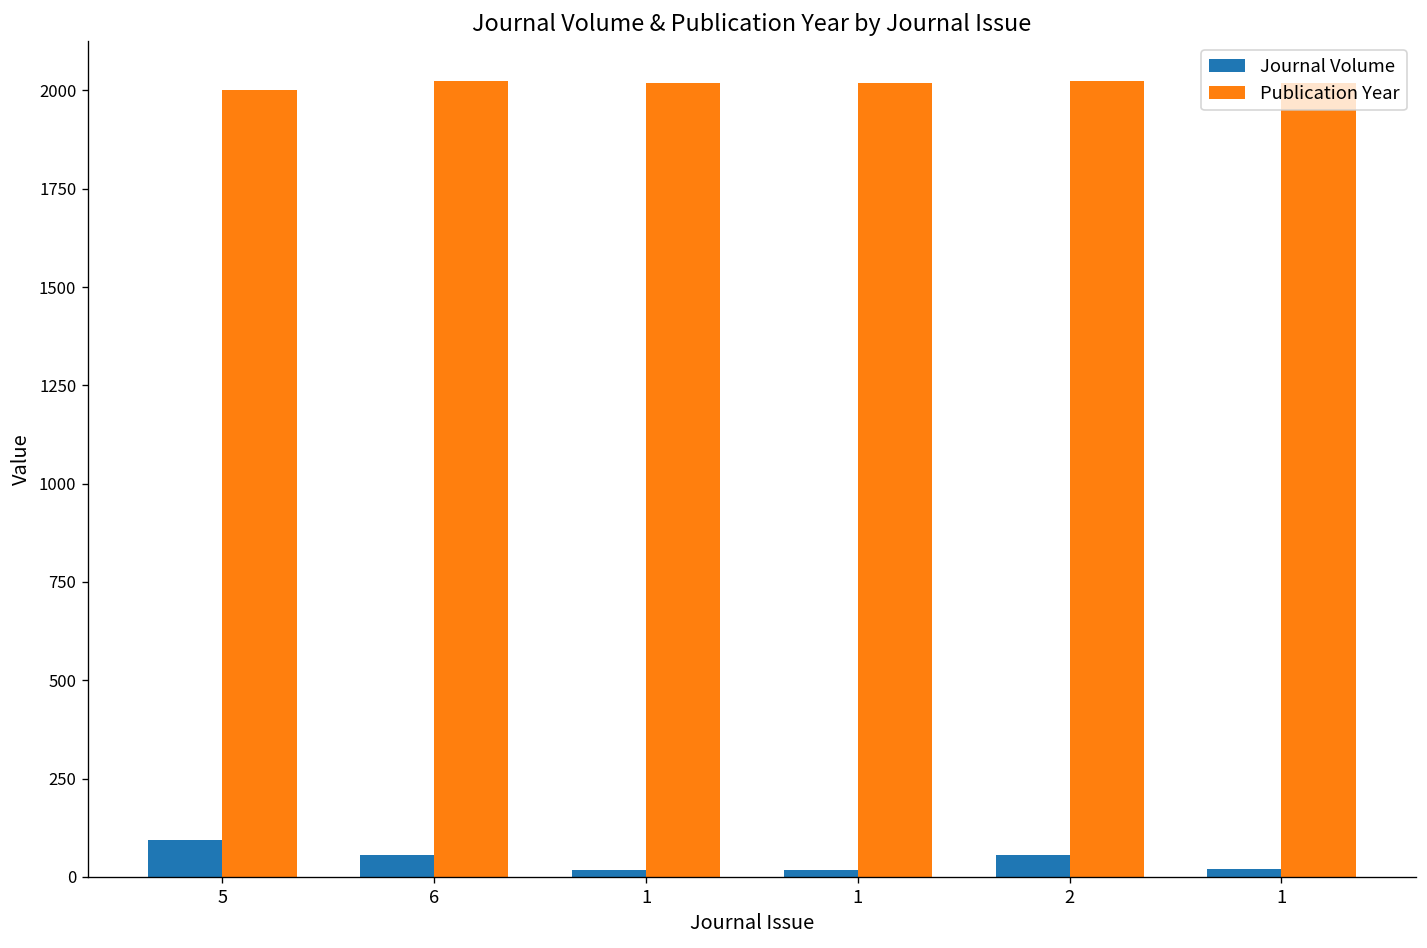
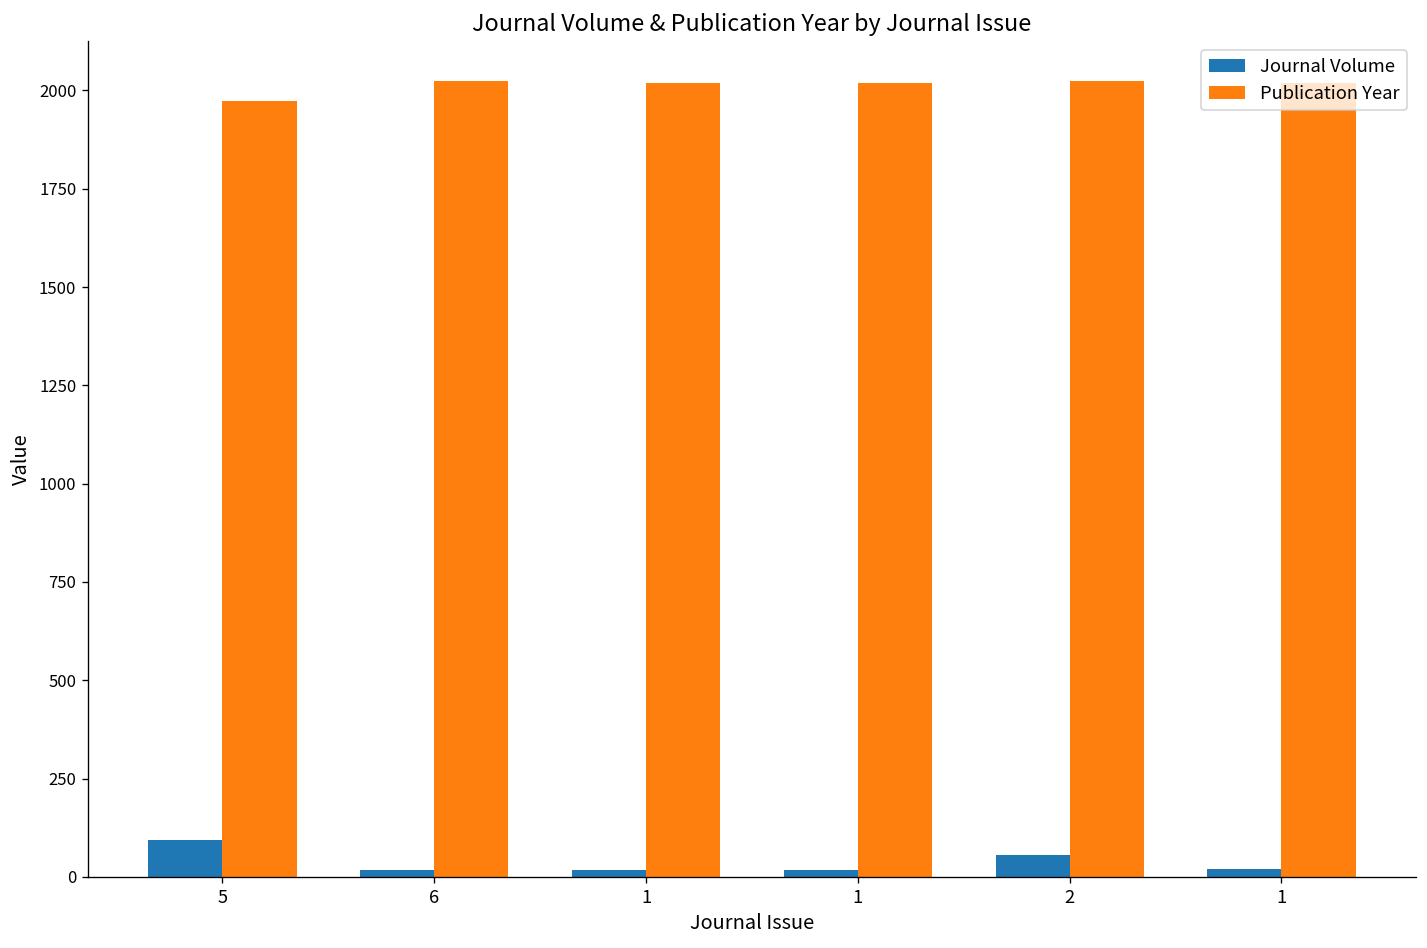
Publication Year, 5: 2000 -> 1970
Journal Volume, 6: 60 -> 20
